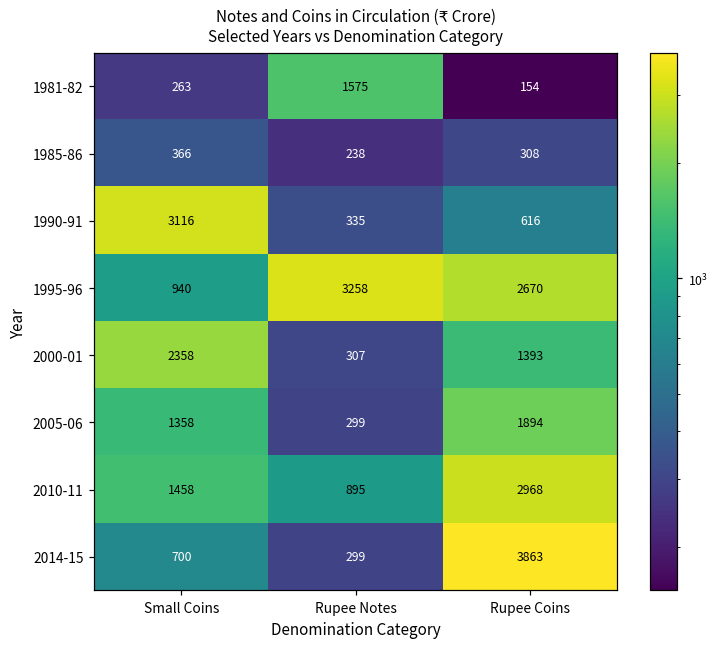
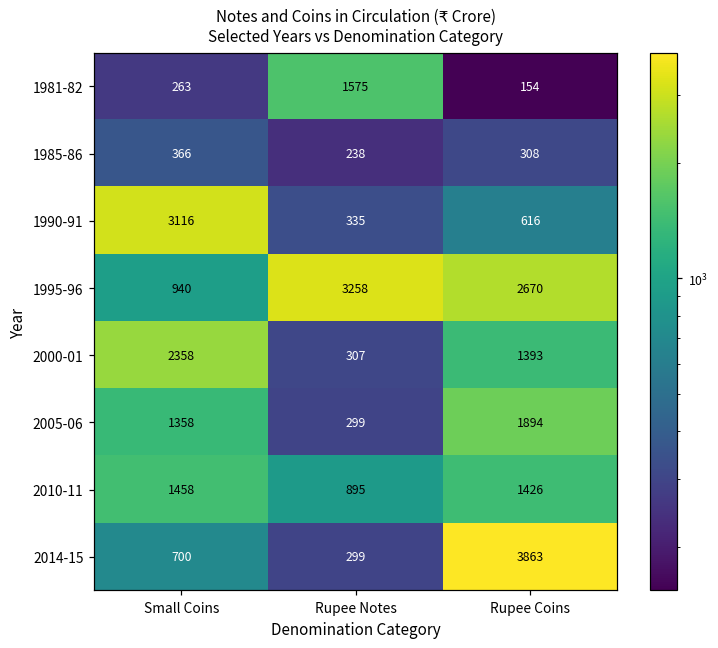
2010-11, Rupee Coins: 2968 -> 1426
